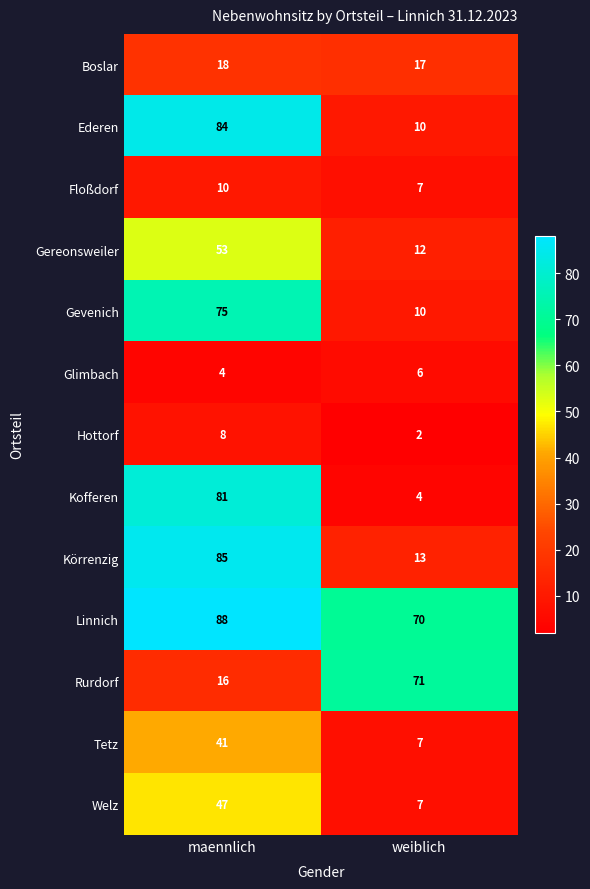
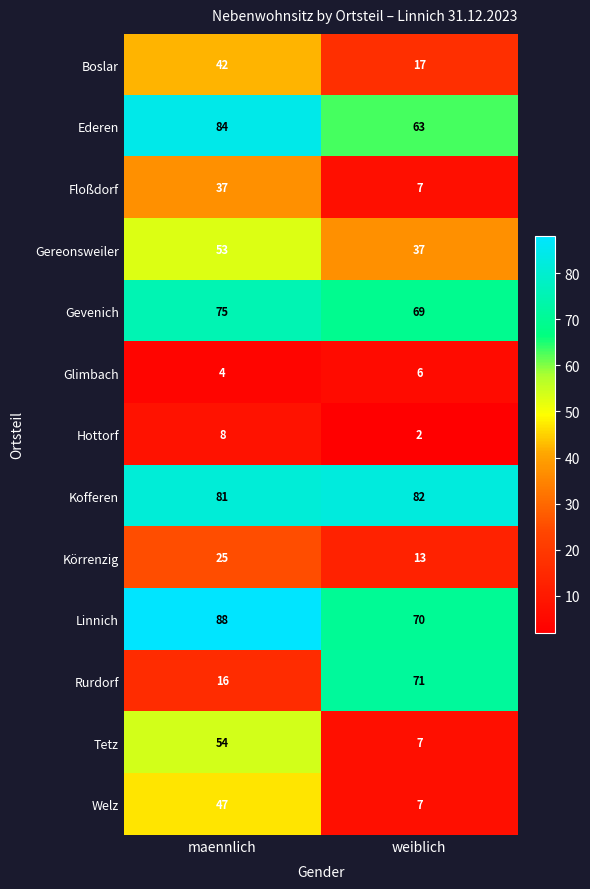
Boslar, maennlich: 18 -> 42
Ederen, weiblich: 10 -> 63
Floßdorf, maennlich: 10 -> 37
Gereonsweiler, weiblich: 12 -> 37
Gevenich, weiblich: 10 -> 69
Kofferen, weiblich: 4 -> 82
Körrenzig, maennlich: 85 -> 25
Tetz, maennlich: 41 -> 54
